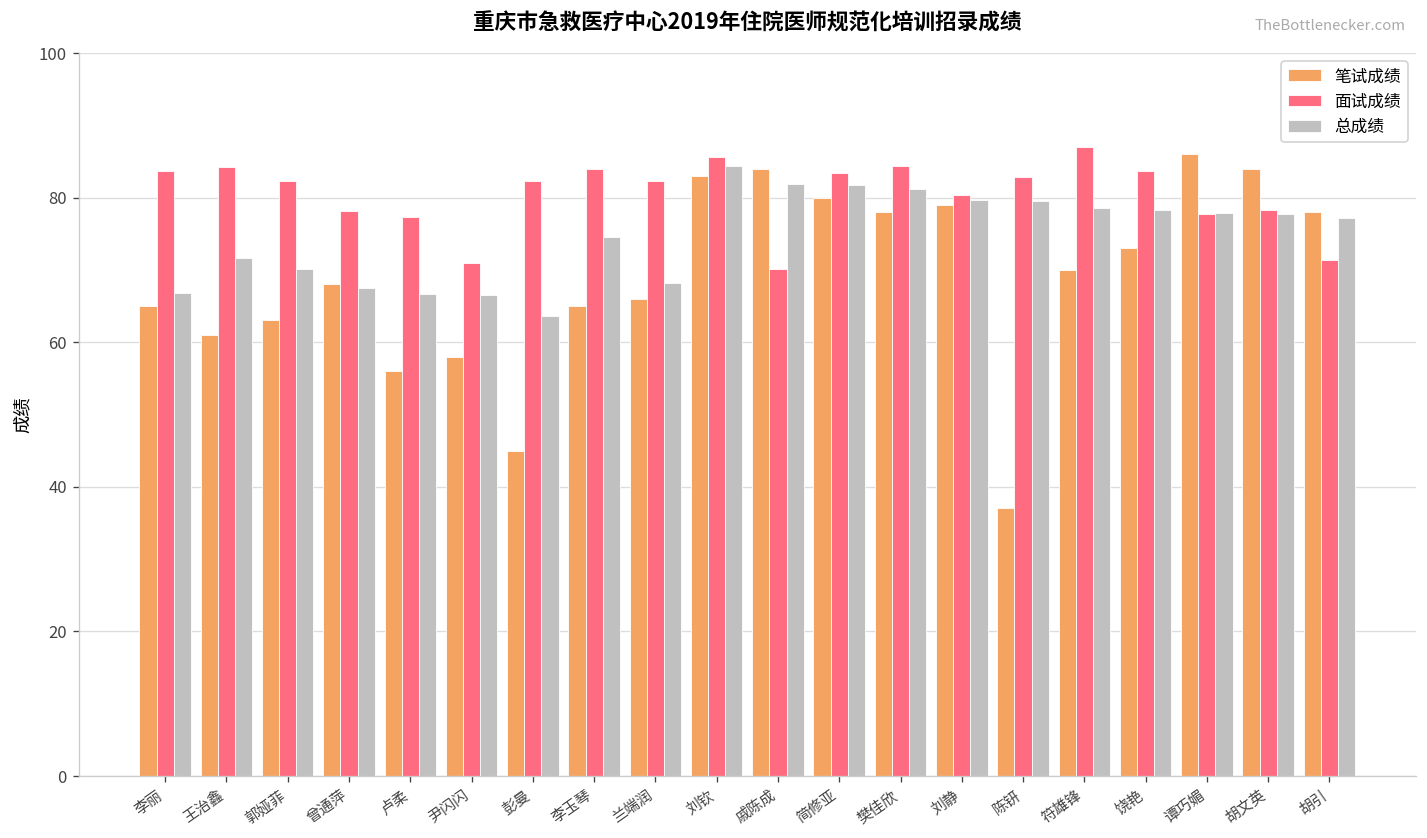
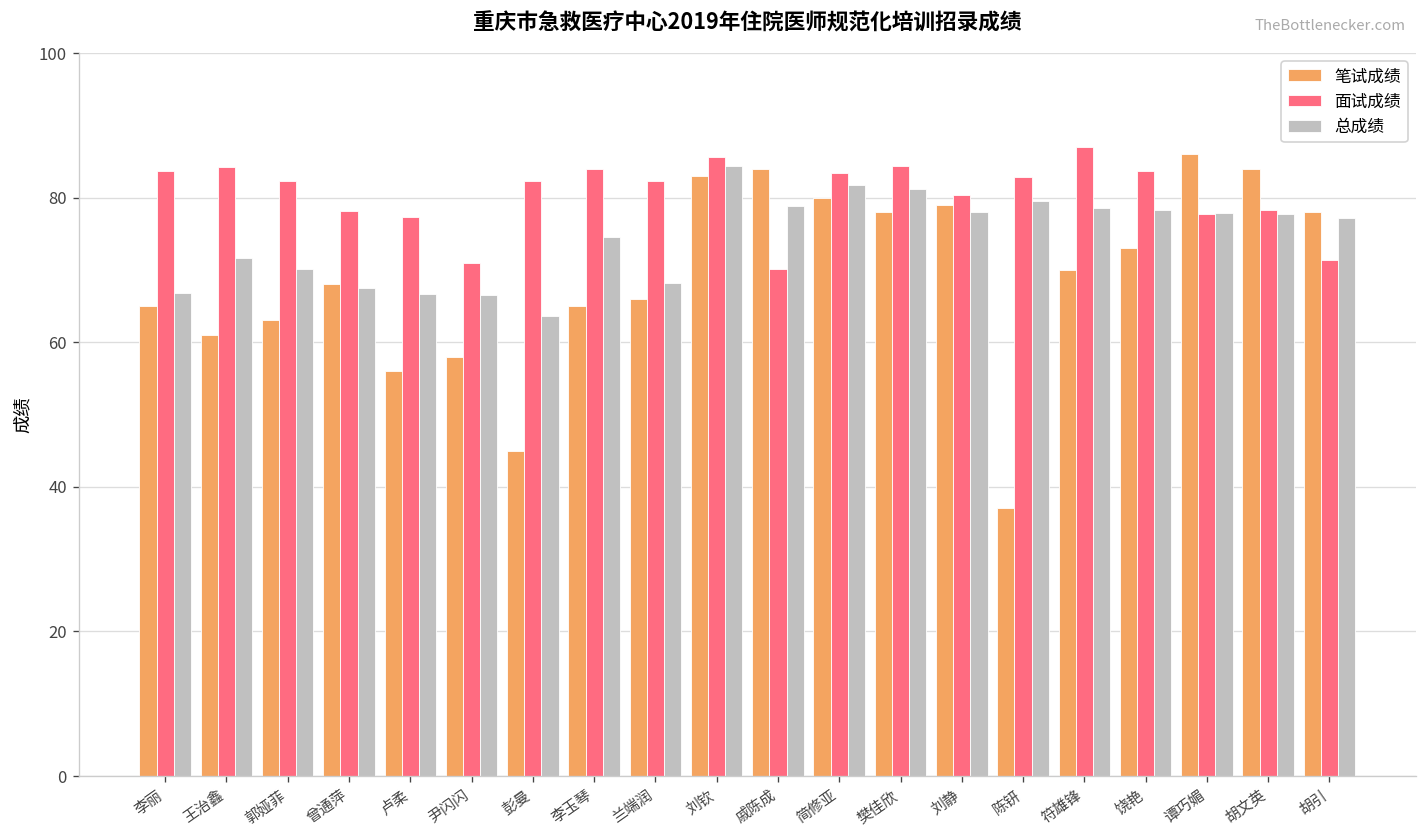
总成绩, 戚陈成: 82 -> 79
总成绩, 刘静: 80 -> 78
